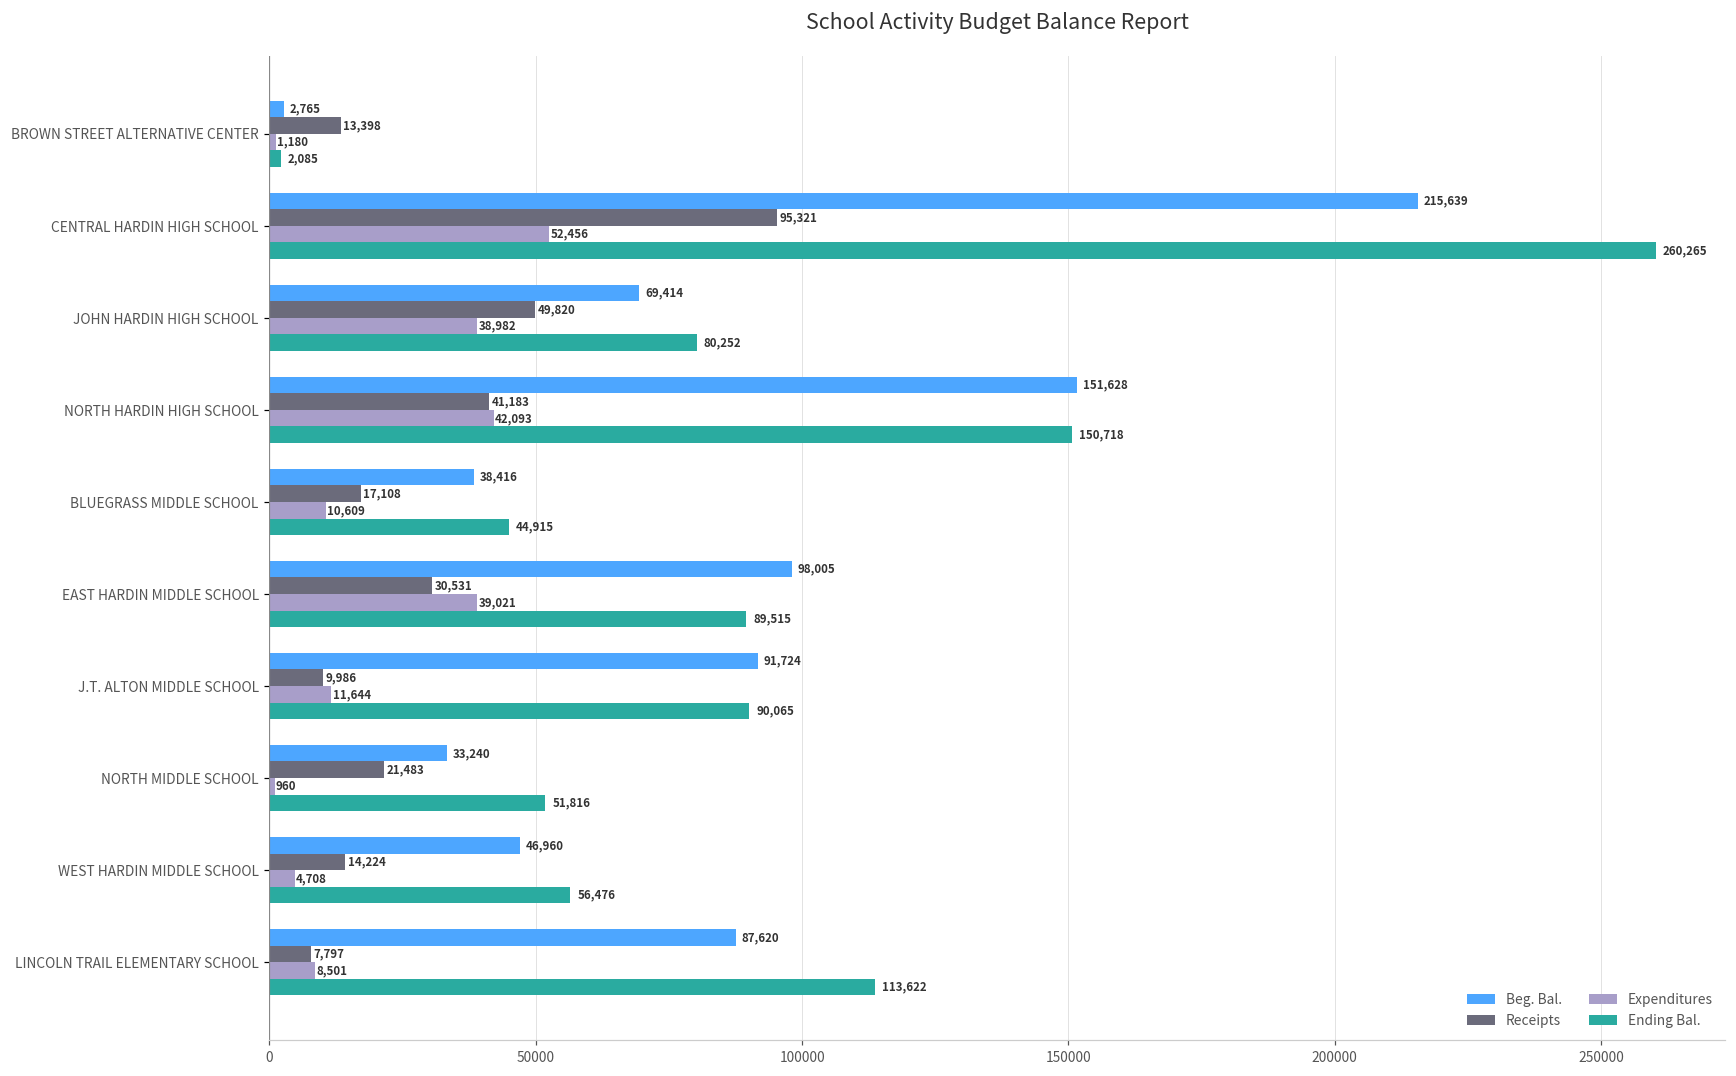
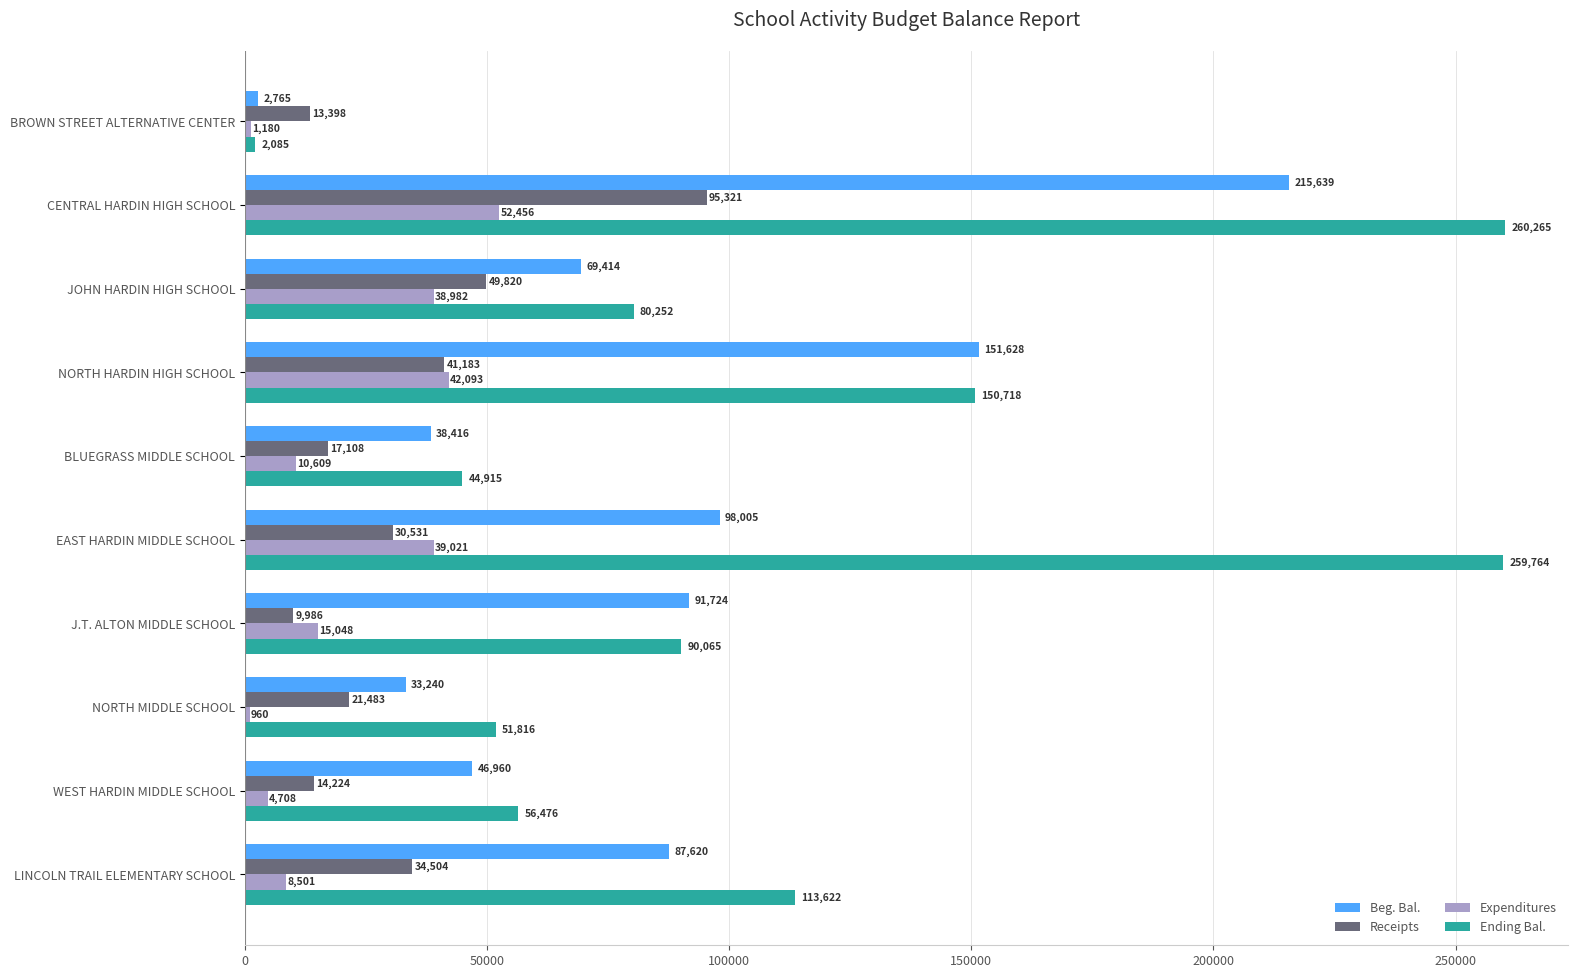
Ending Bal., EAST HARDIN MIDDLE SCHOOL: 89,515 -> 259,764
Expenditures, J.T. ALTON MIDDLE SCHOOL: 11,644 -> 15,048
Receipts, LINCOLN TRAIL ELEMENTARY SCHOOL: 7,797 -> 34,504
